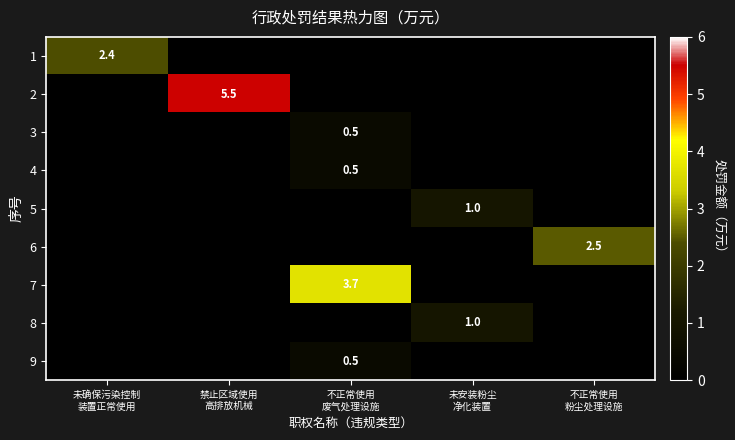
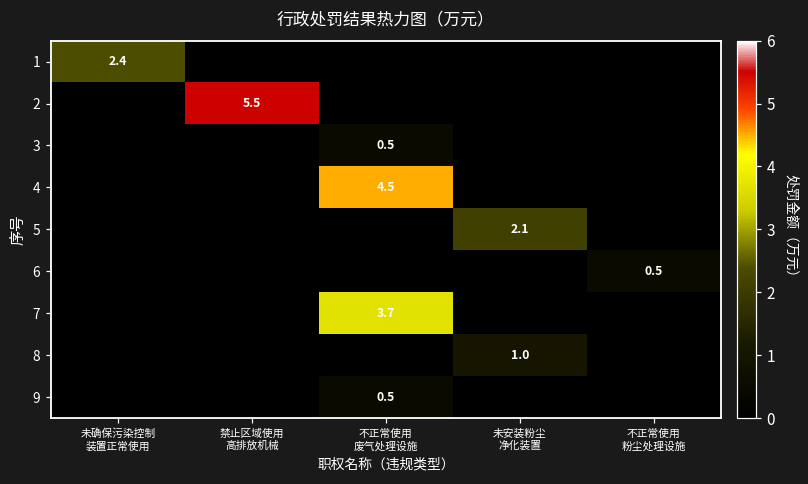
4, 不正常使用 废气处理设施: 0.5 -> 4.5
5, 未安装粉尘 净化装置: 1.0 -> 2.1
6, 不正常使用 粉尘处理设施: 2.5 -> 0.5
